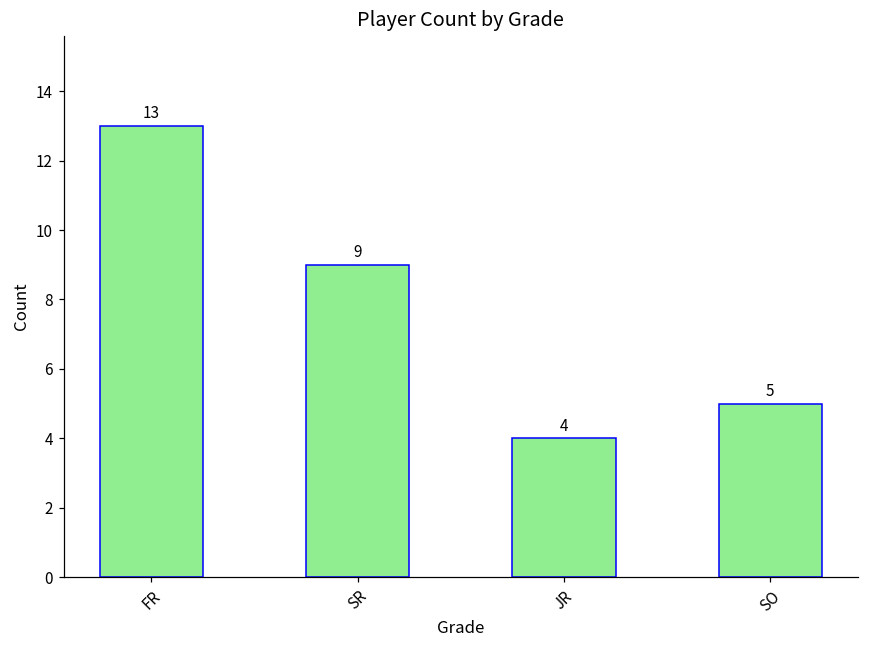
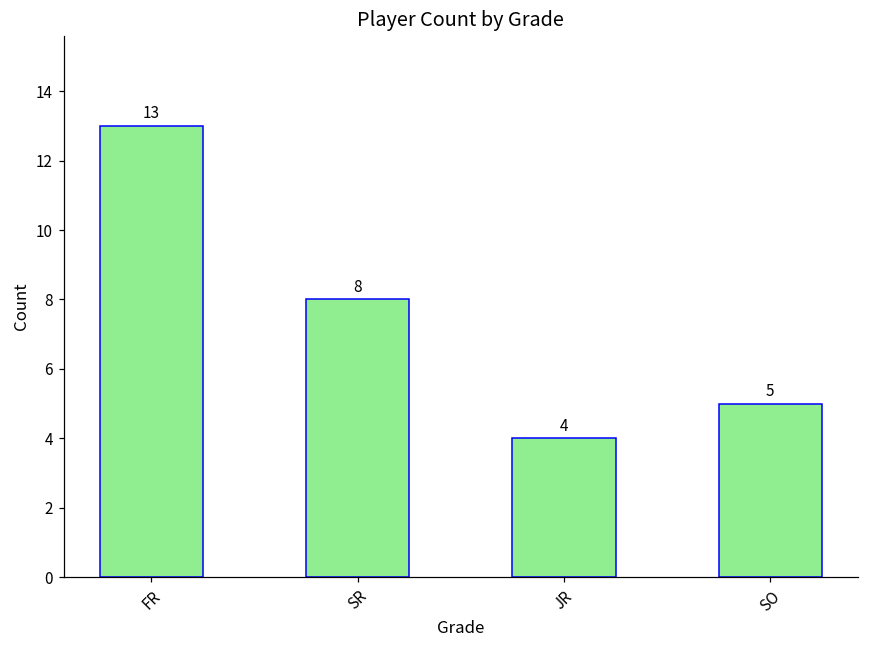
SR: 9 -> 8
